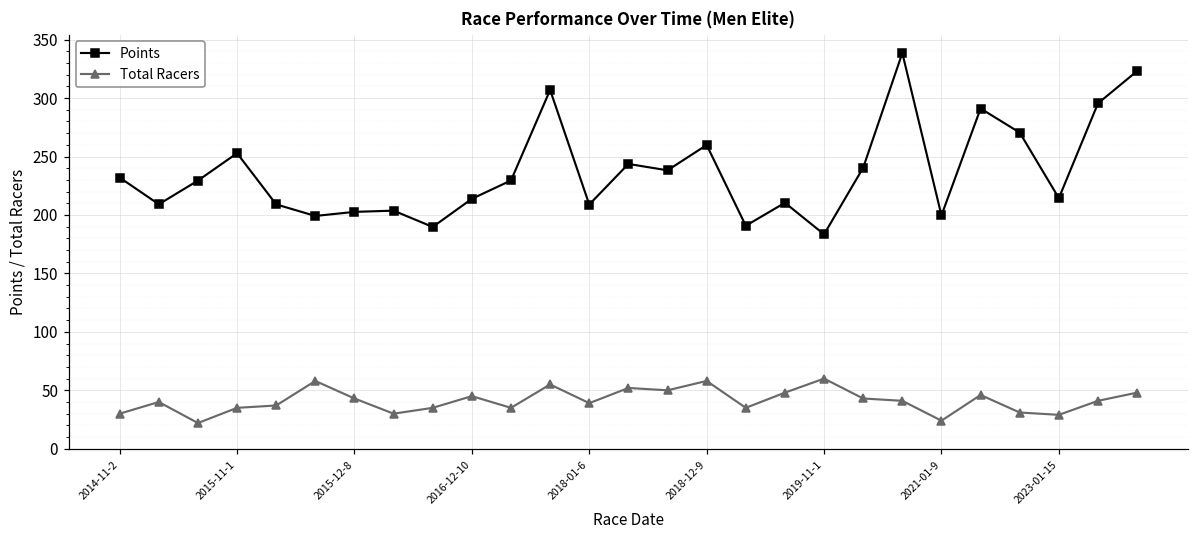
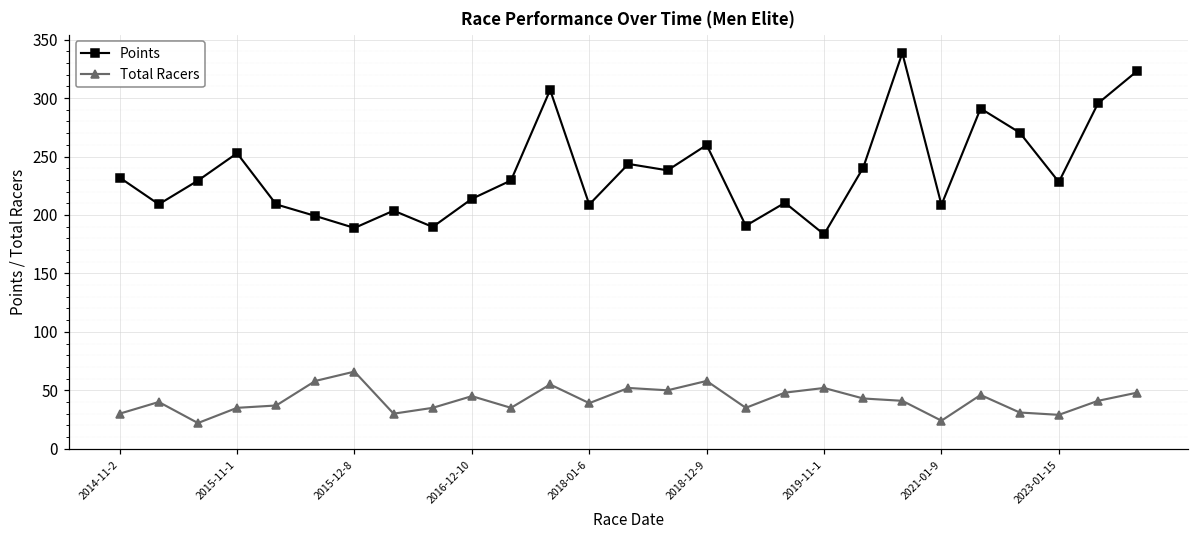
Points, 2015-12-8: 203 -> 189
Total Racers, 2015-12-8: 43 -> 66
Total Racers, 2019-11-1: 60 -> 52
Points, 2021-01-9: 200 -> 209
Points, 2023-01-15: 214 -> 228
